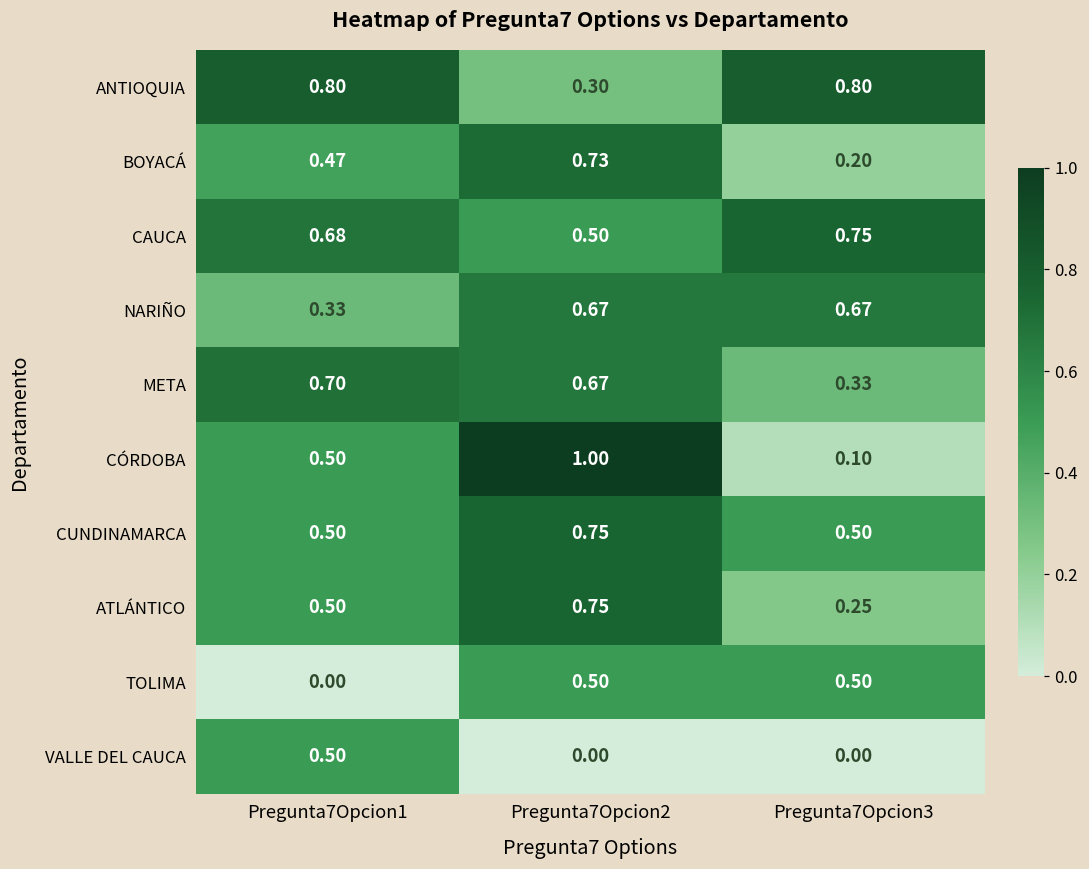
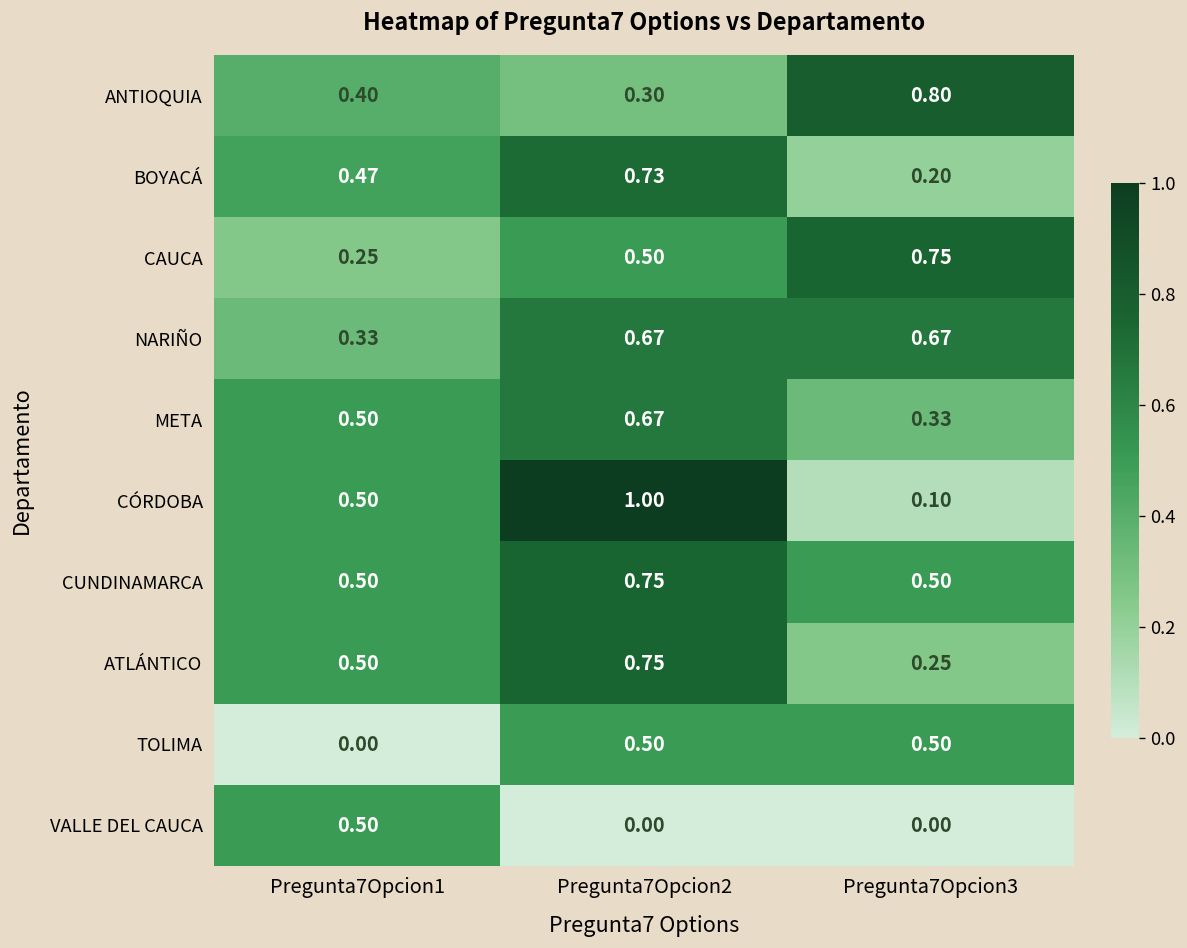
ANTIOQUIA, Pregunta7Opcion1: 0.80 -> 0.40
CAUCA, Pregunta7Opcion1: 0.68 -> 0.25
META, Pregunta7Opcion1: 0.70 -> 0.50
